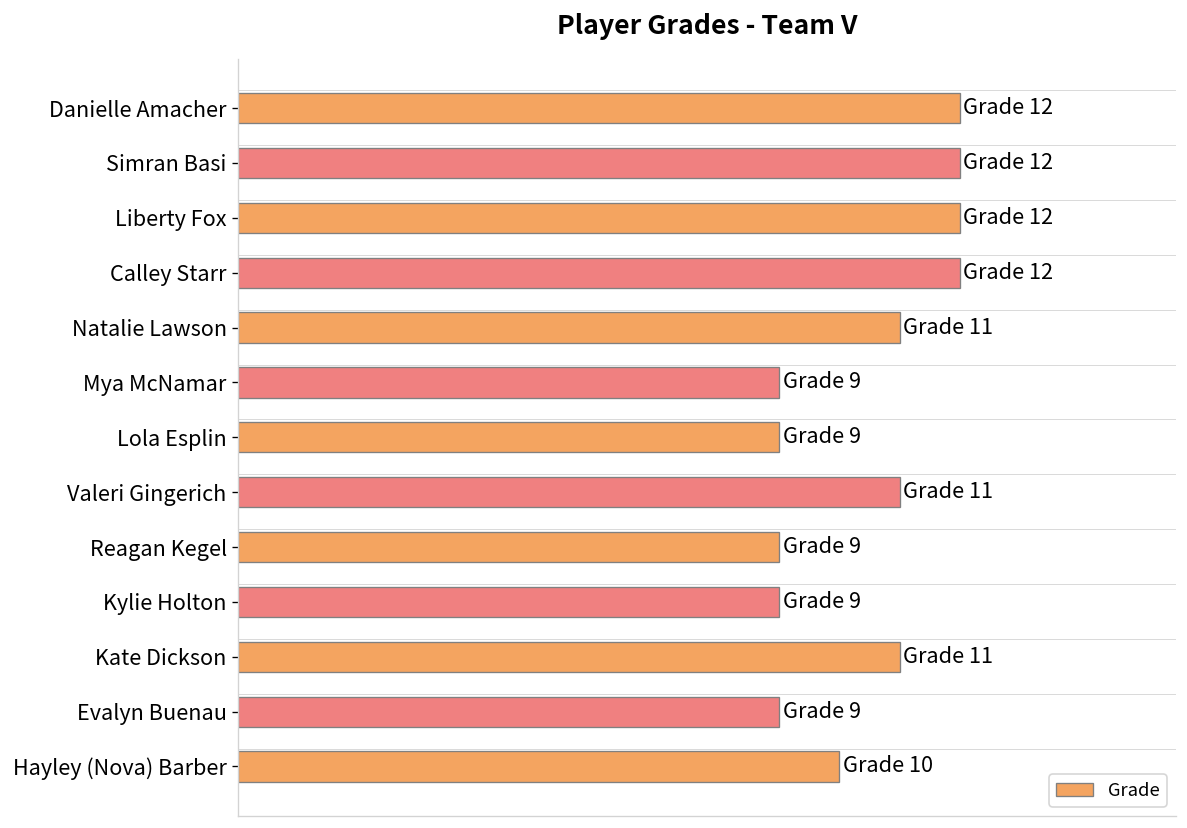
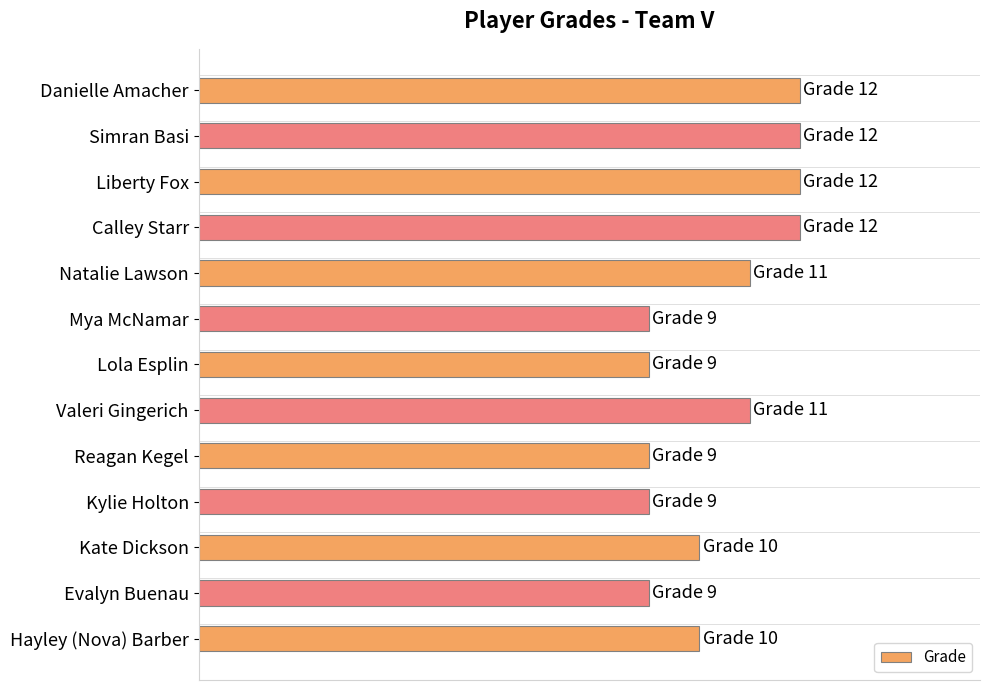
Kate Dickson: 11 -> 10
